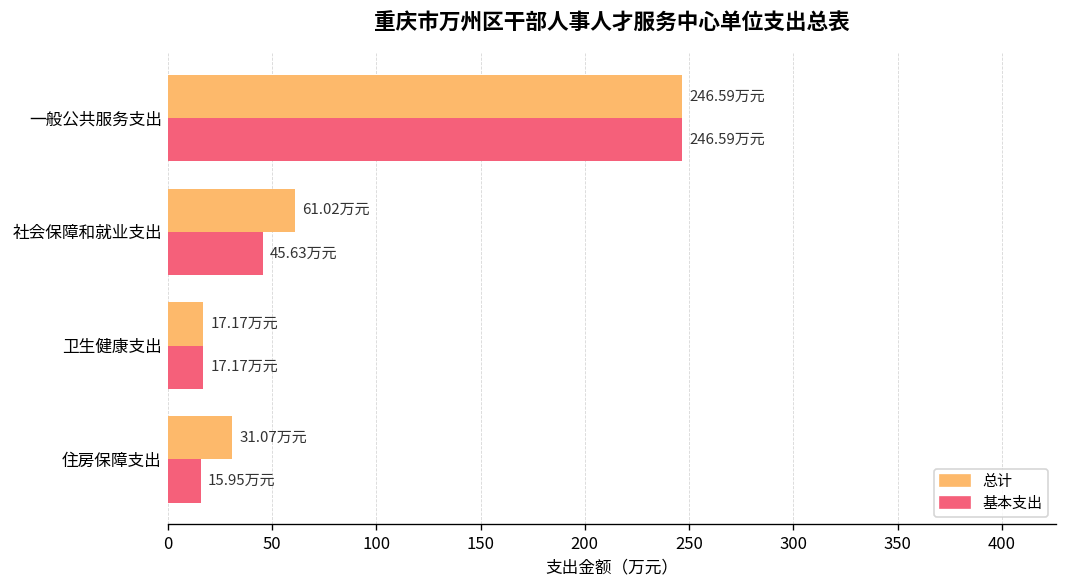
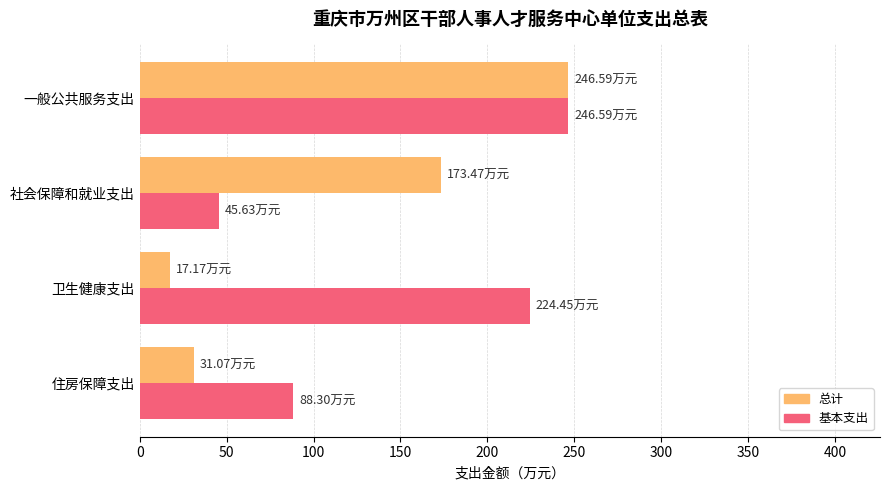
总计, 社会保障和就业支出: 61.02 -> 173.47
基本支出, 卫生健康支出: 17.17 -> 224.45
基本支出, 住房保障支出: 15.95 -> 88.30
